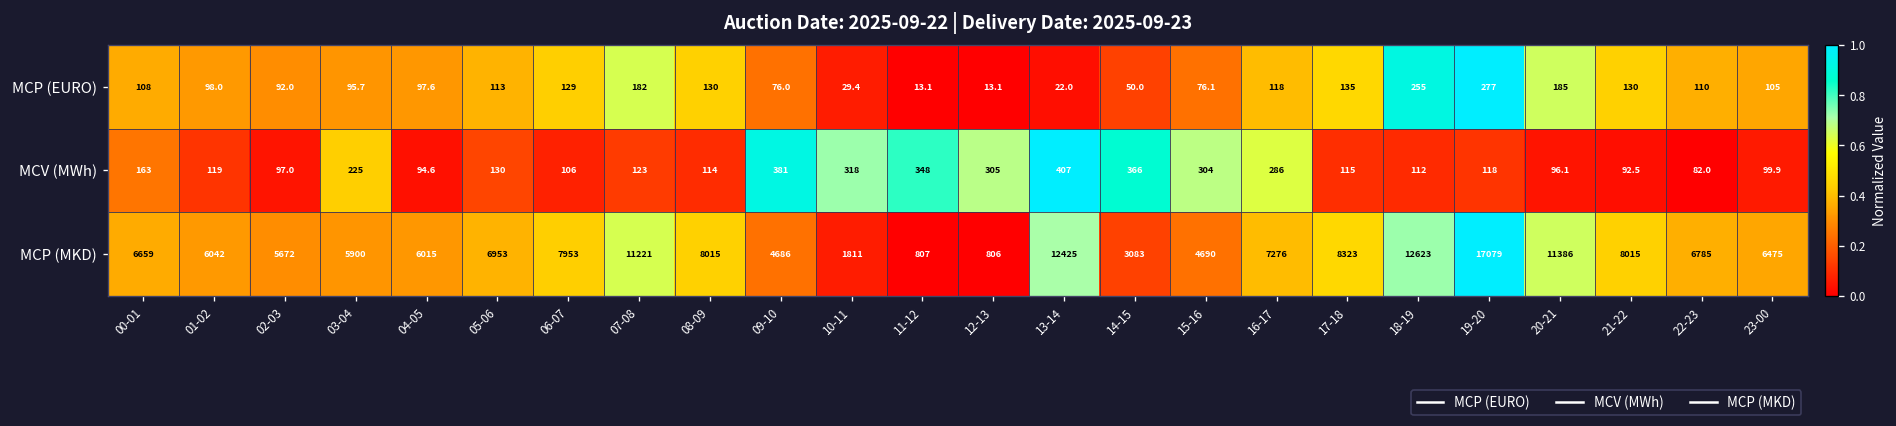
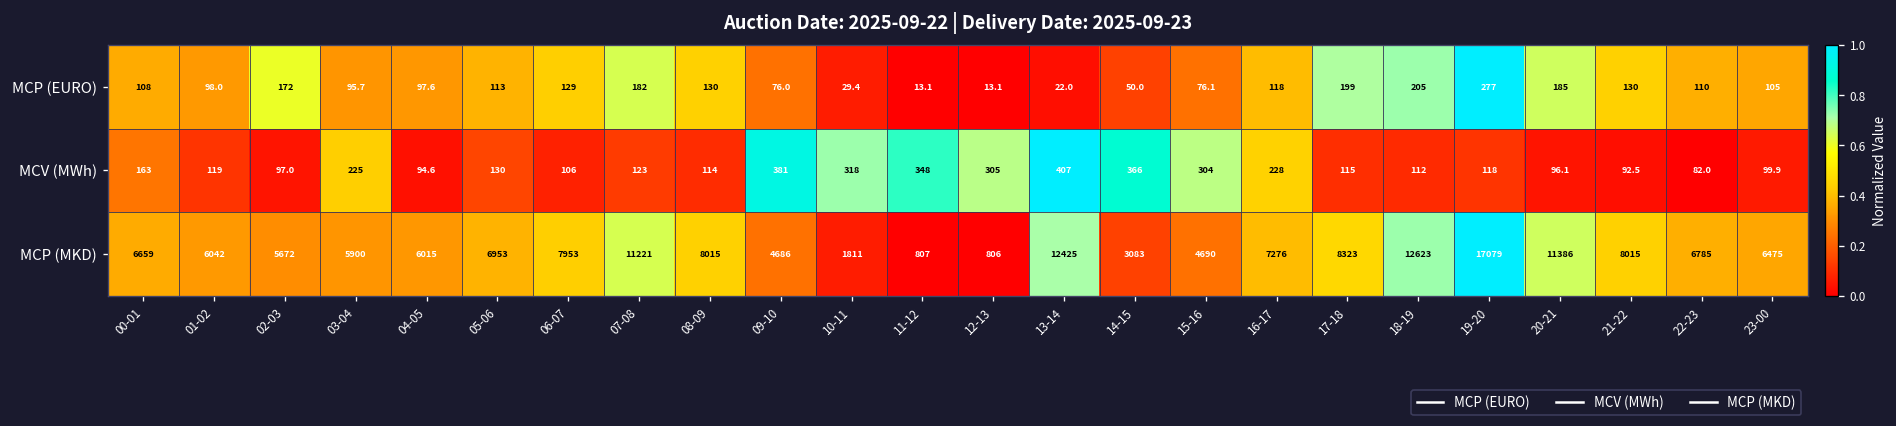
MCP (EURO), 02-03: 92.0 -> 172
MCP (EURO), 17-18: 135 -> 199
MCP (EURO), 18-19: 255 -> 205
MCV (MWh), 16-17: 286 -> 228
